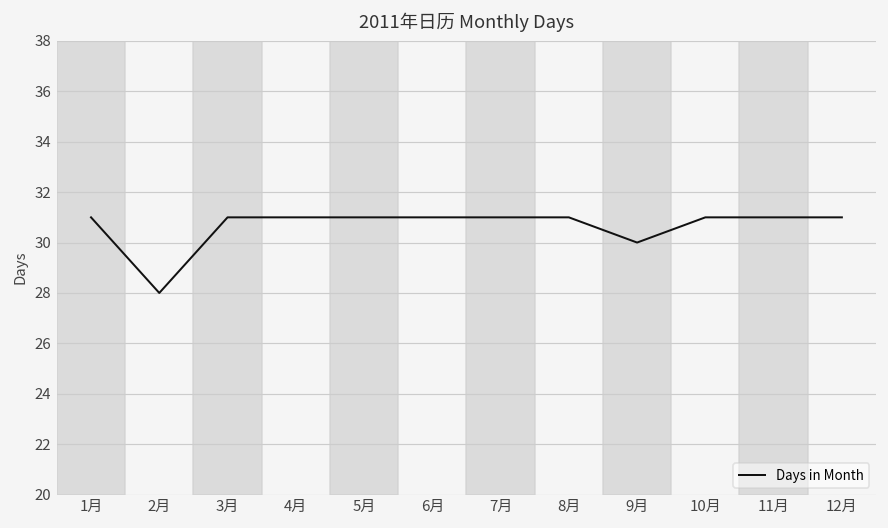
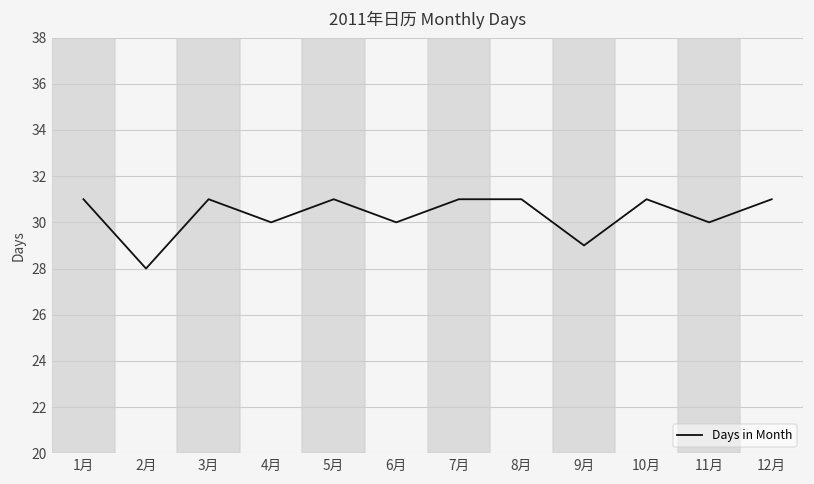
4月: 31 -> 30
6月: 31 -> 30
9月: 30 -> 29
11月: 31 -> 30
